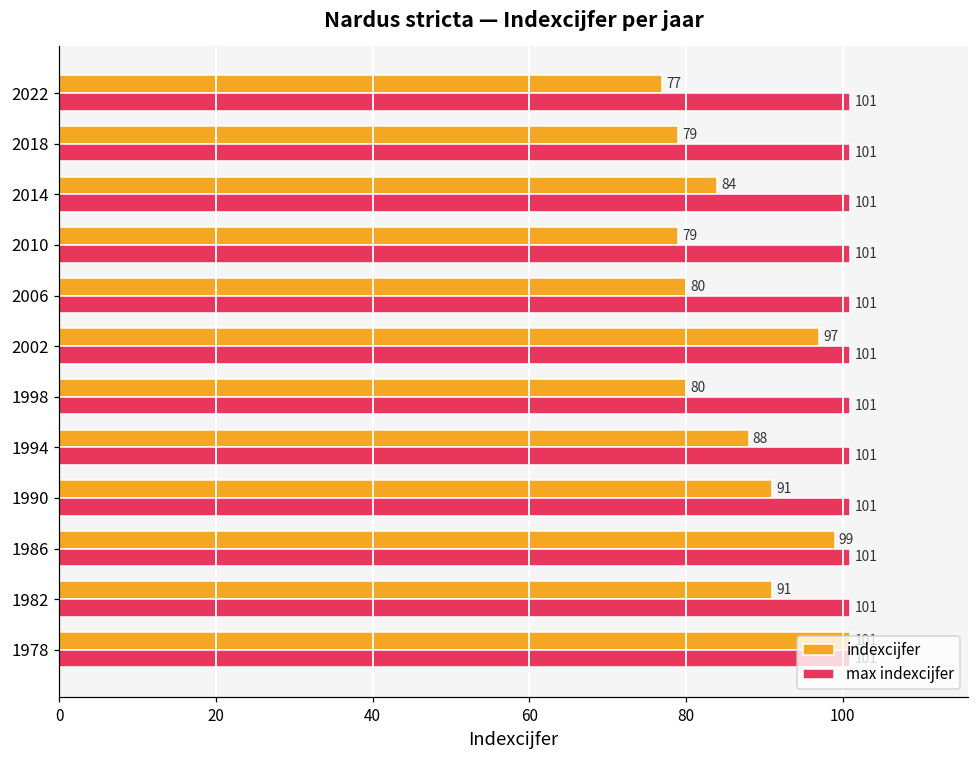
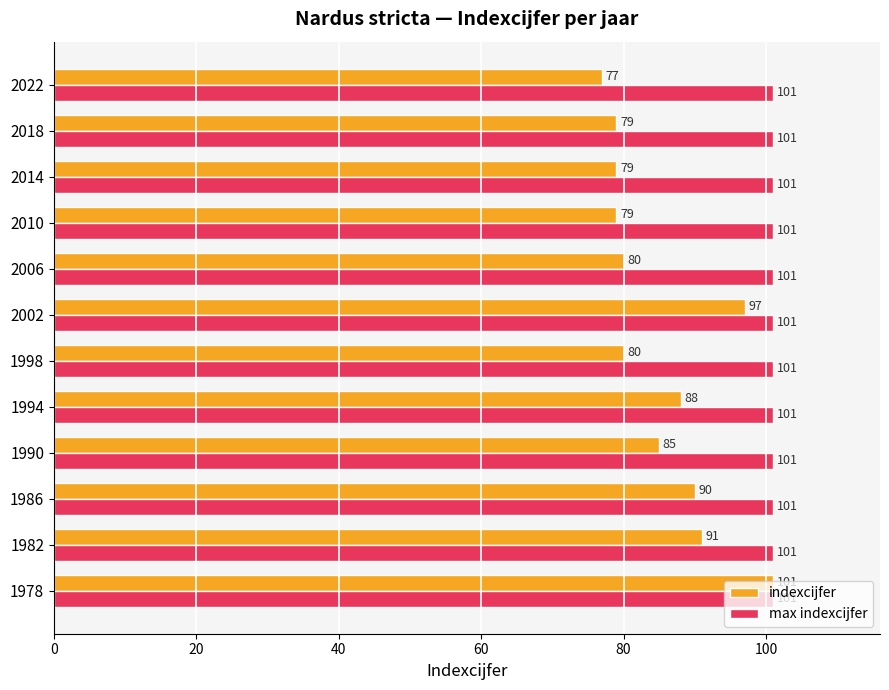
indexcijfer, 2014: 84 -> 79
indexcijfer, 1990: 91 -> 85
indexcijfer, 1986: 99 -> 90
